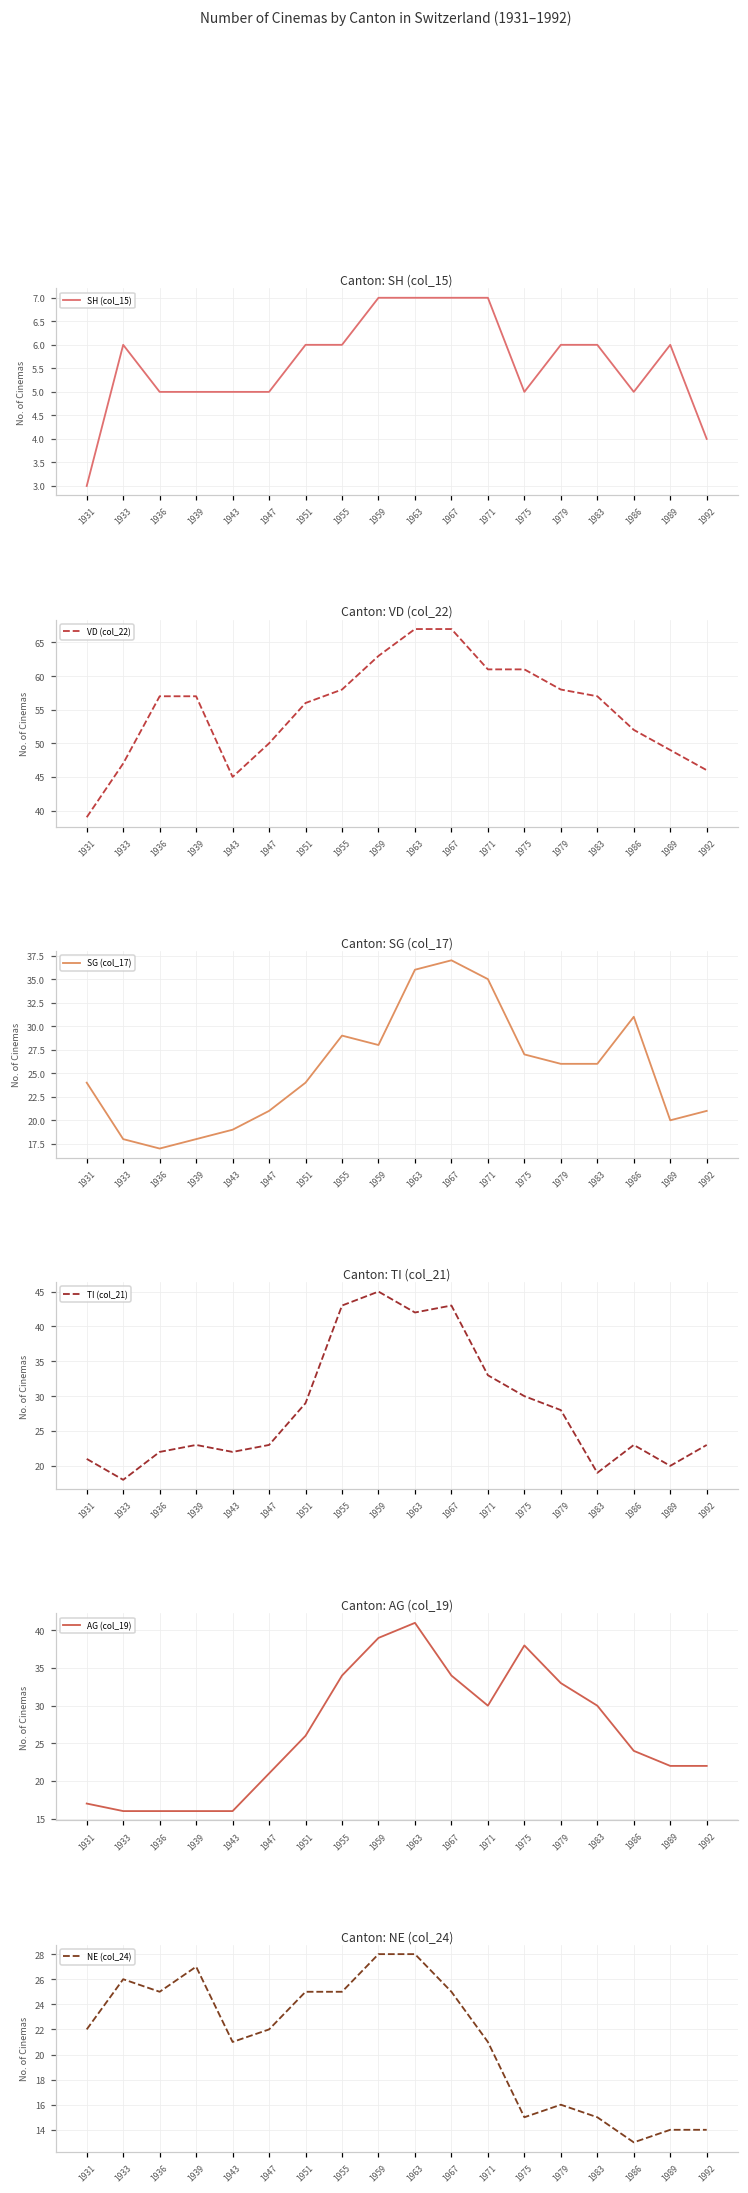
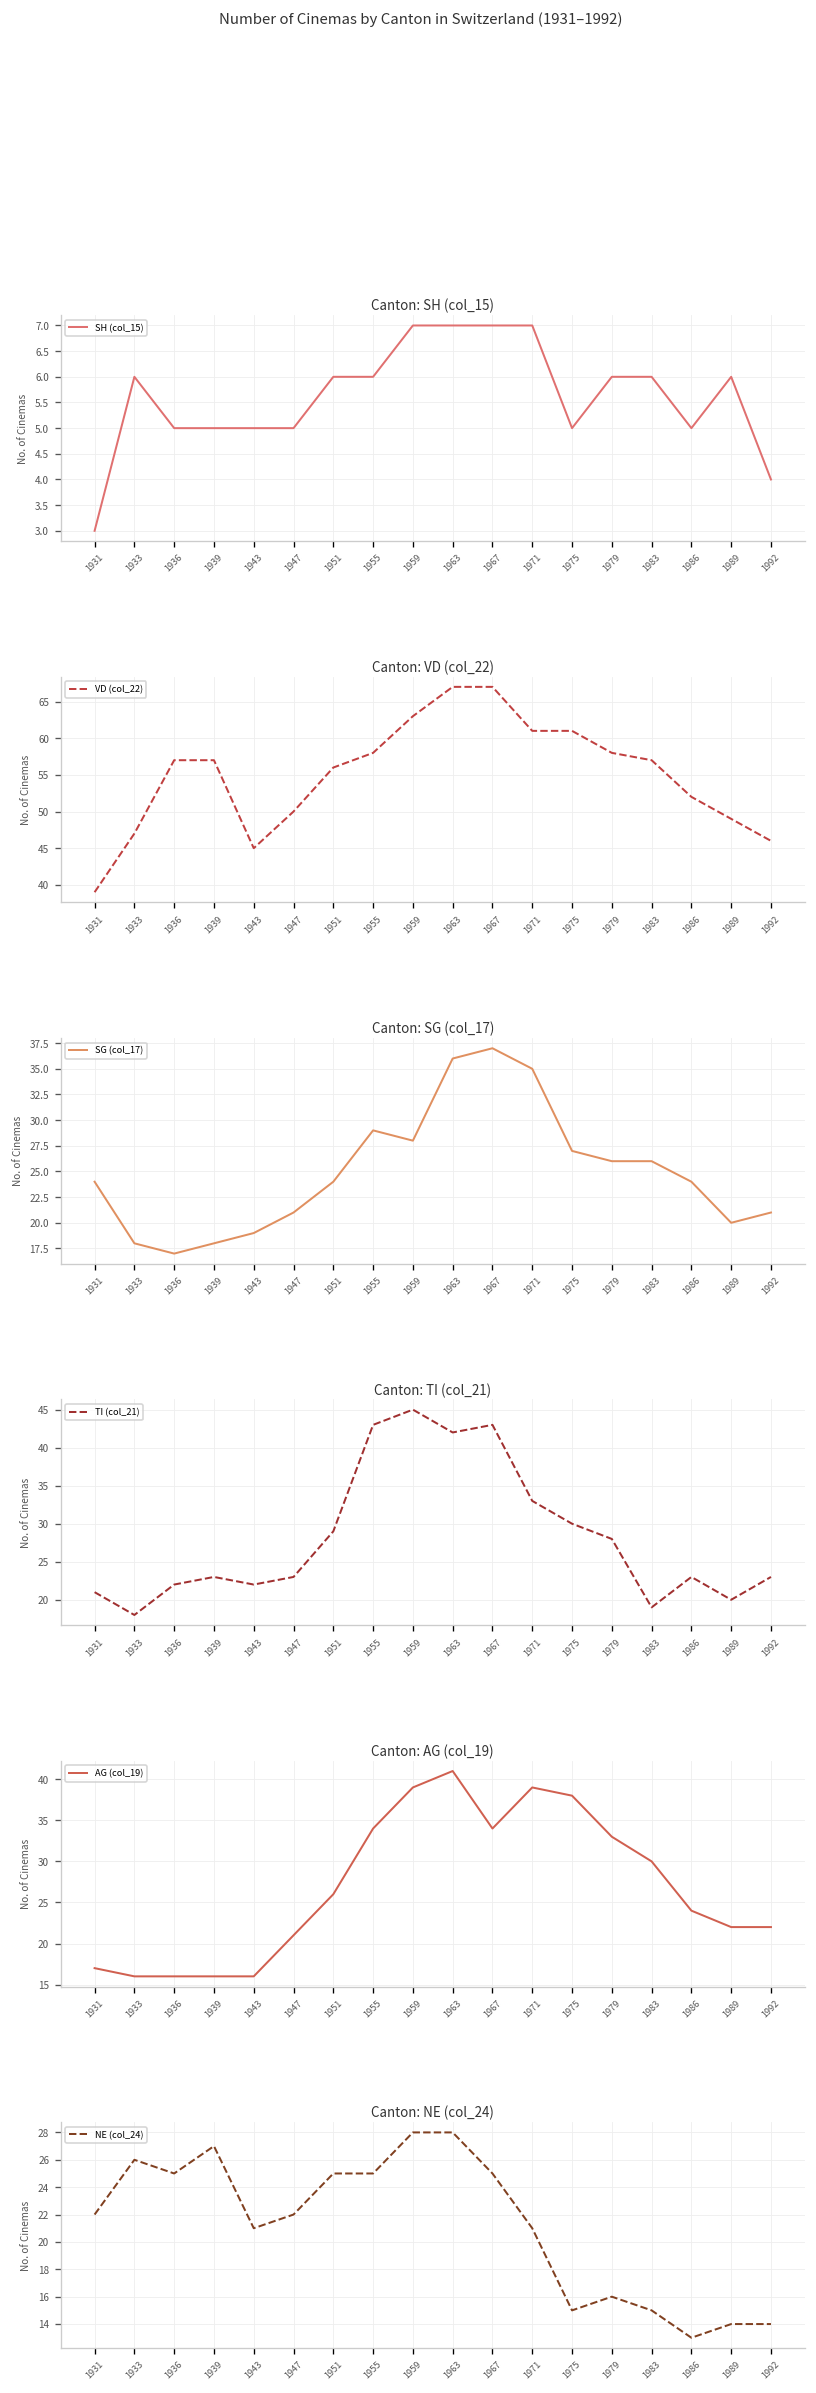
Canton: SG (col_17), 1986: 31 -> 24
Canton: AG (col_19), 1971: 30 -> 39
